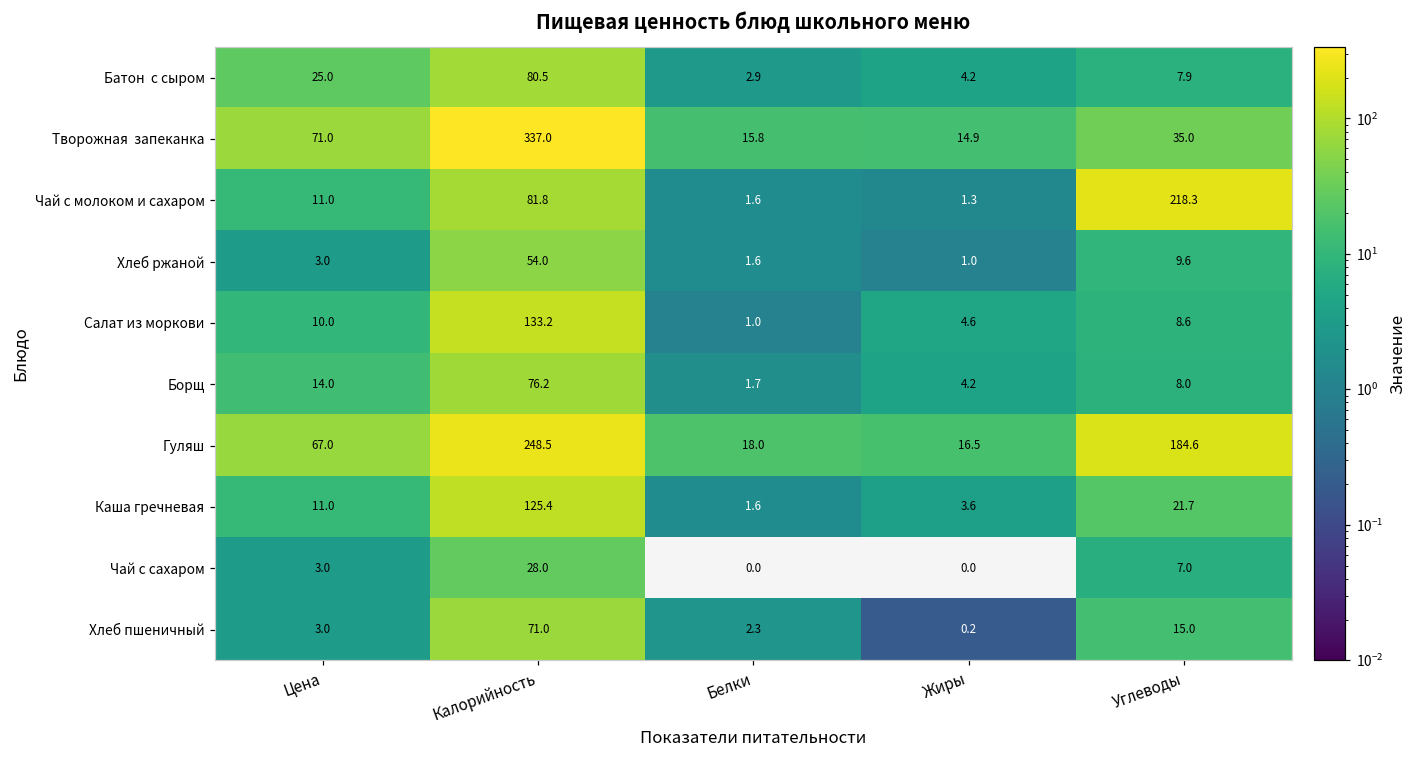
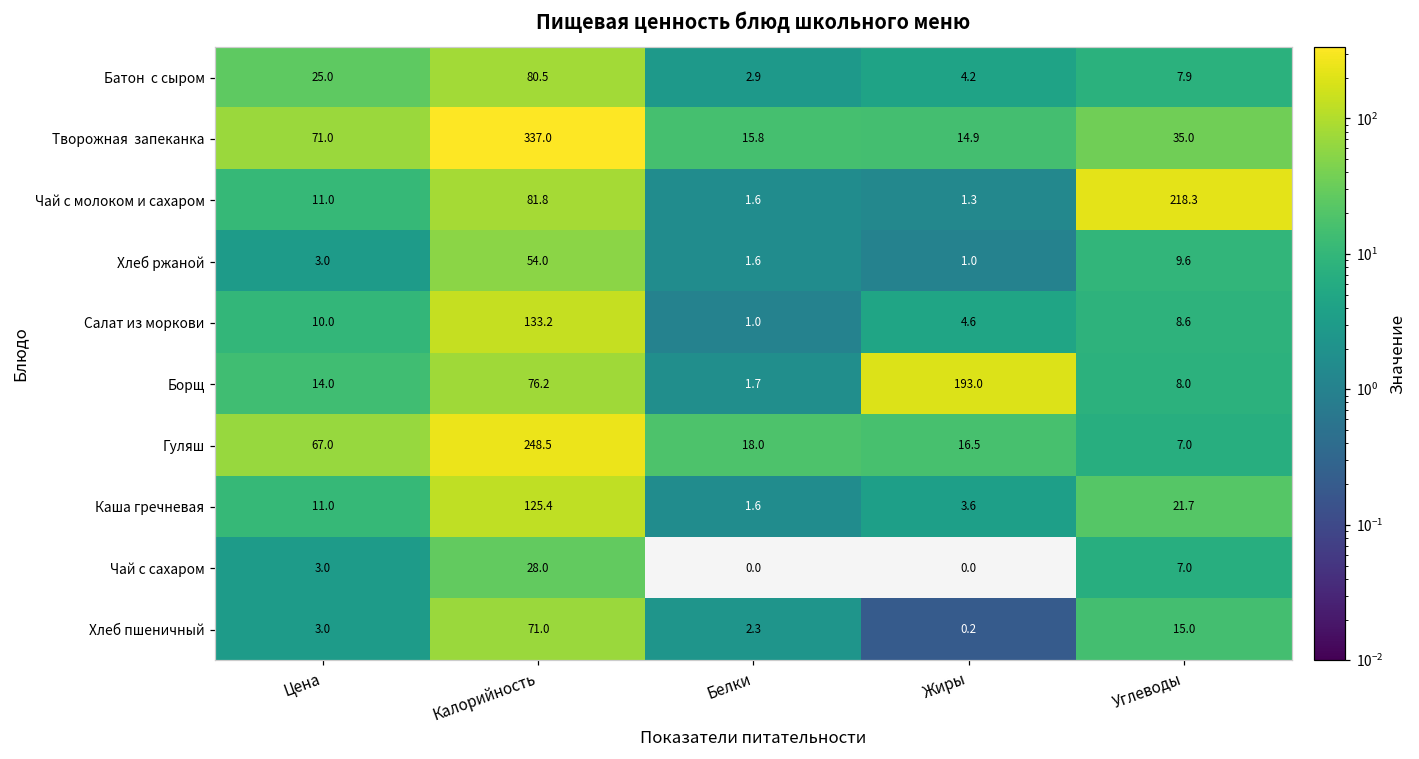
Борщ, Жиры: 4.2 -> 193.0
Гуляш, Углеводы: 184.6 -> 7.0
